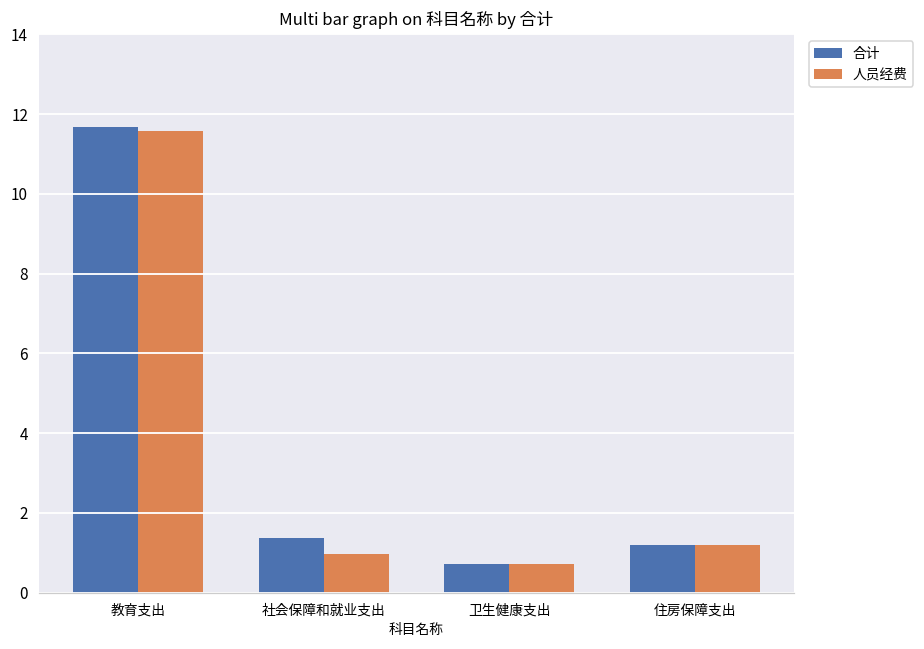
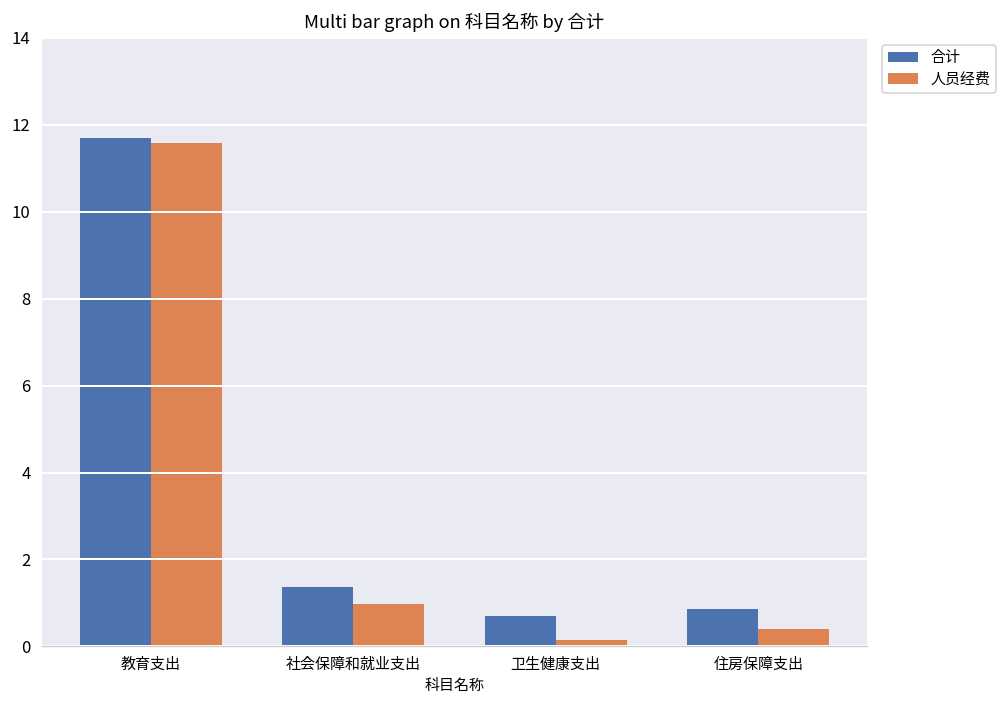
人员经费, 卫生健康支出: 0.7 -> 0.1
合计, 住房保障支出: 1.2 -> 0.9
人员经费, 住房保障支出: 1.2 -> 0.4
